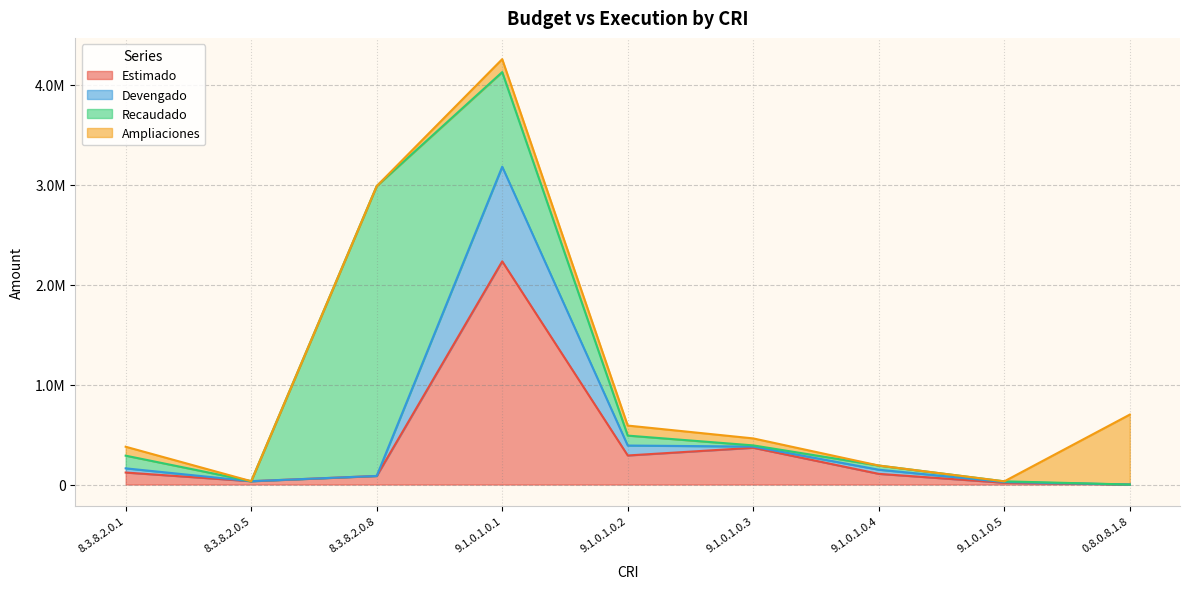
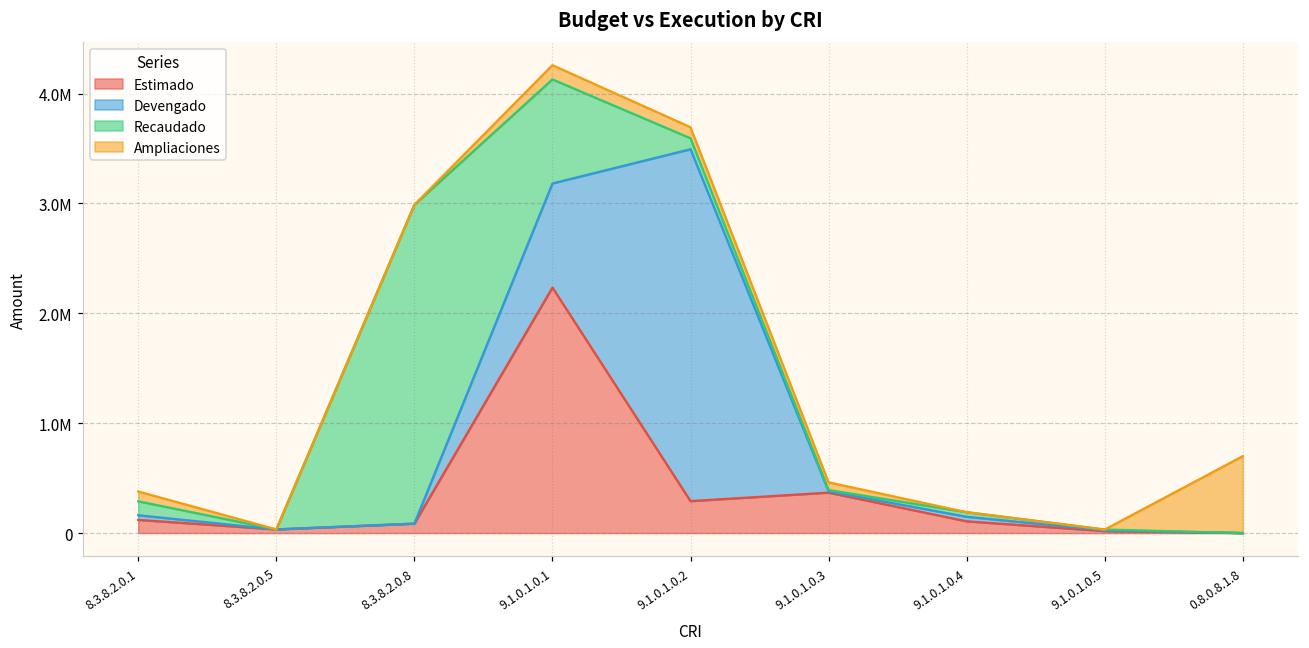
Devengado, 9.1.0.1.0.2: 100000 -> 3200000
